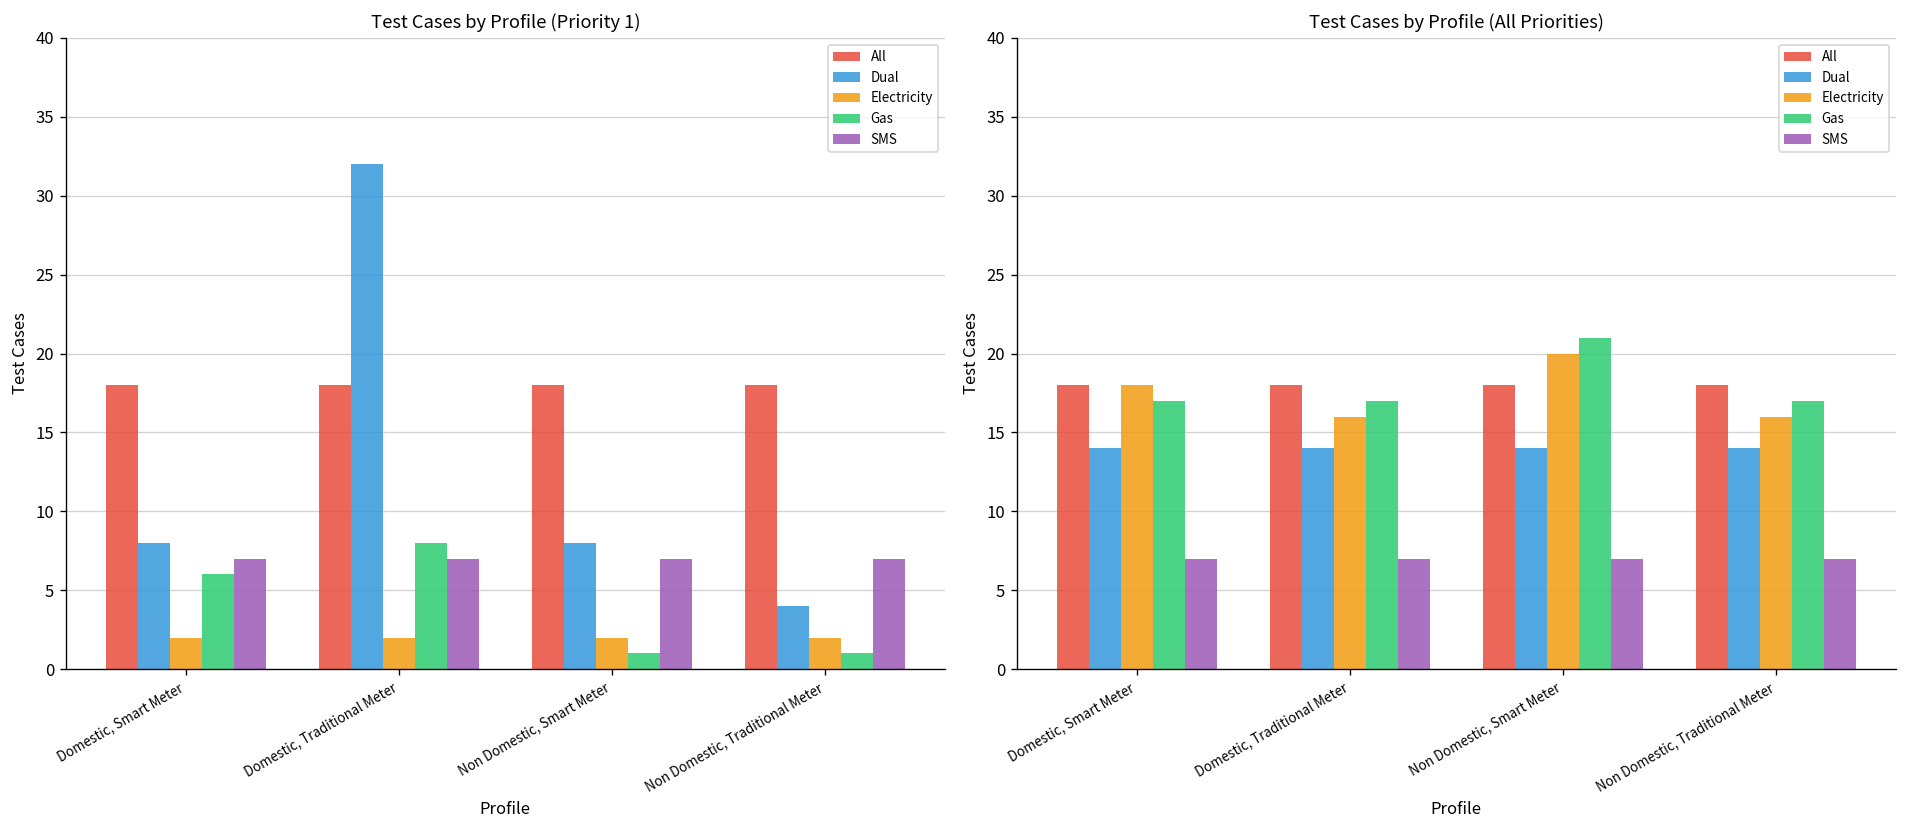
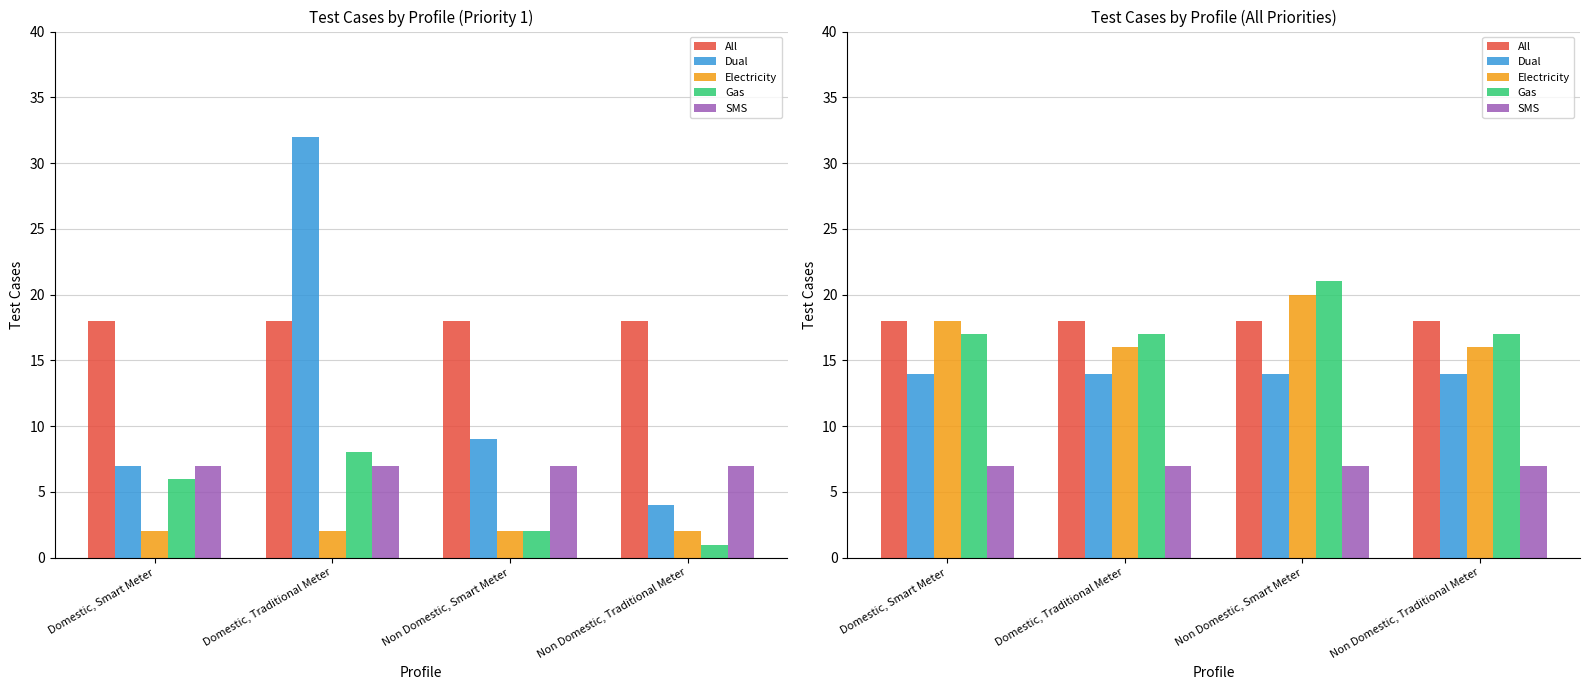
Test Cases by Profile (Priority 1), Dual, Domestic, Smart Meter: 8 -> 7
Test Cases by Profile (Priority 1), Dual, Non Domestic, Smart Meter: 8 -> 9
Test Cases by Profile (Priority 1), Gas, Non Domestic, Smart Meter: 1 -> 2
